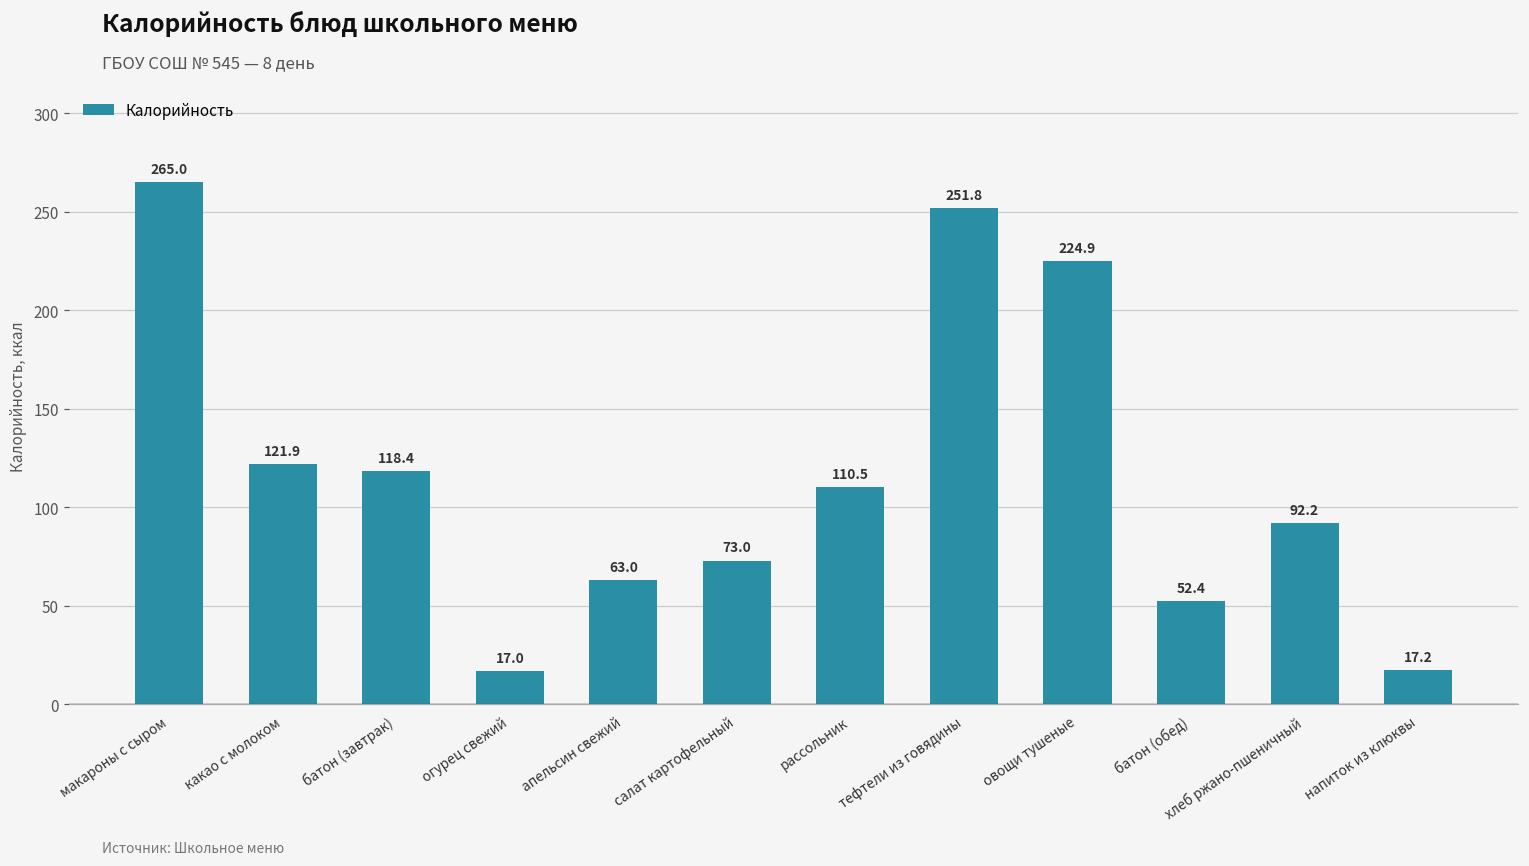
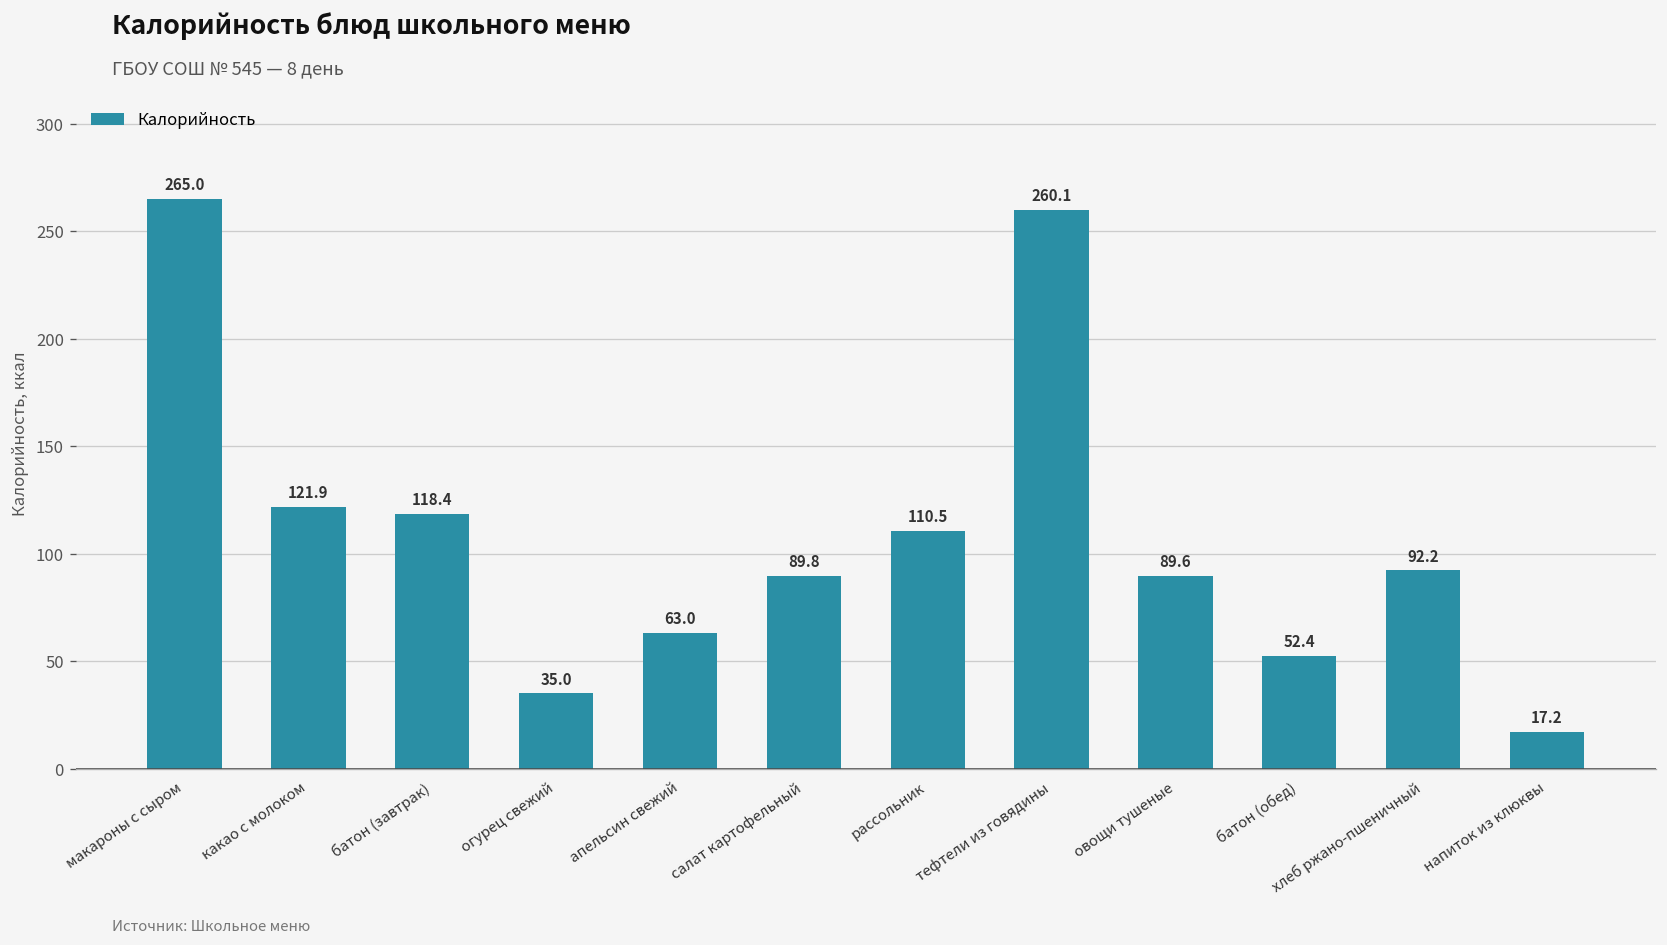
огурец свежий: 17.0 -> 35.0
салат картофельный: 73.0 -> 89.8
тефтели из говядины: 251.8 -> 260.1
овощи тушеные: 224.9 -> 89.6
